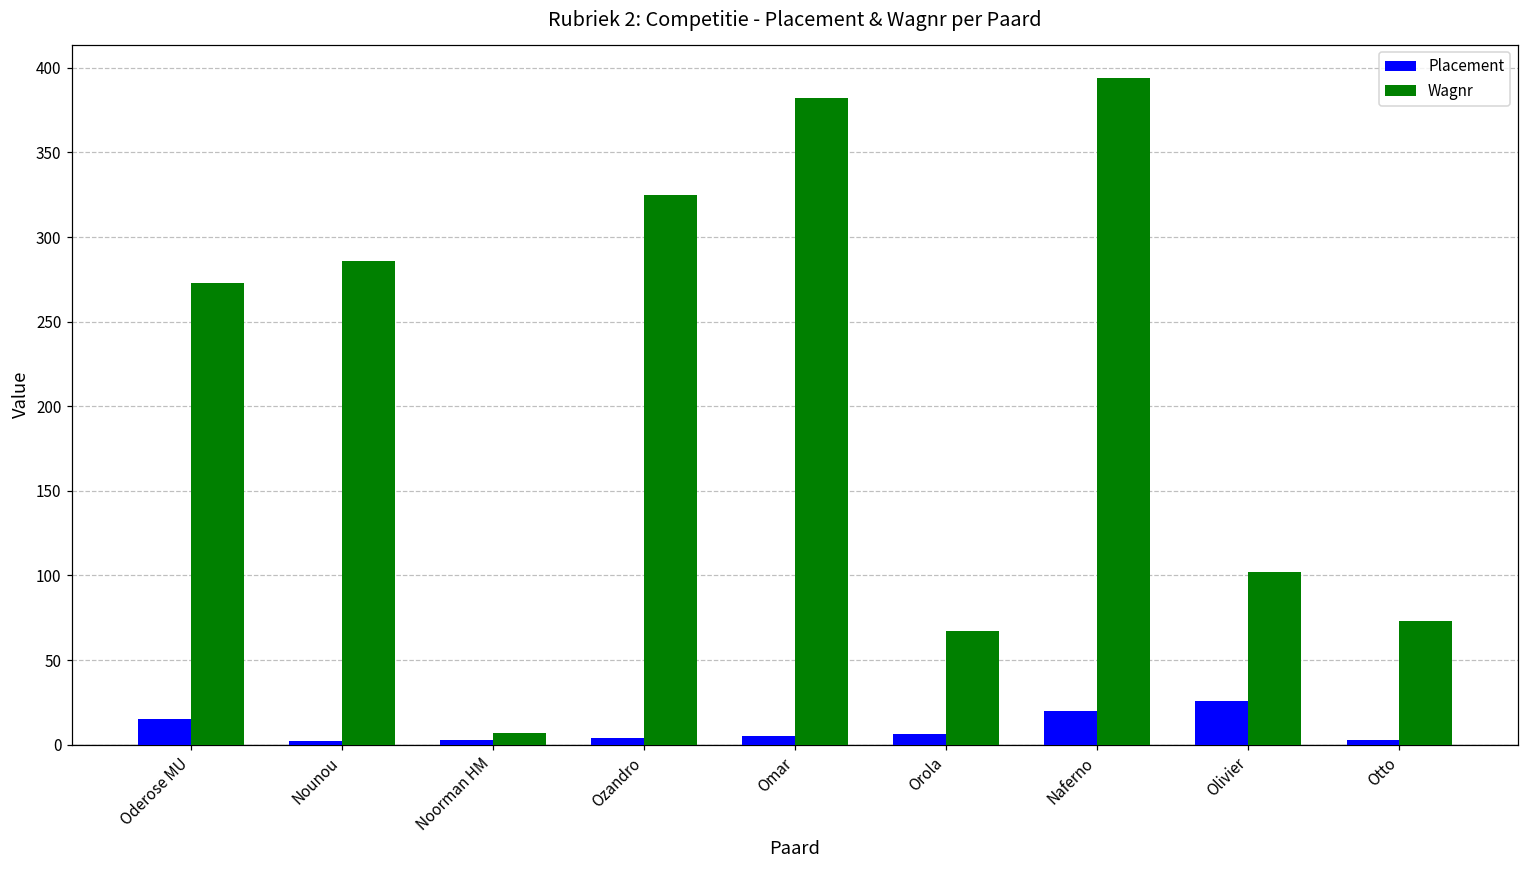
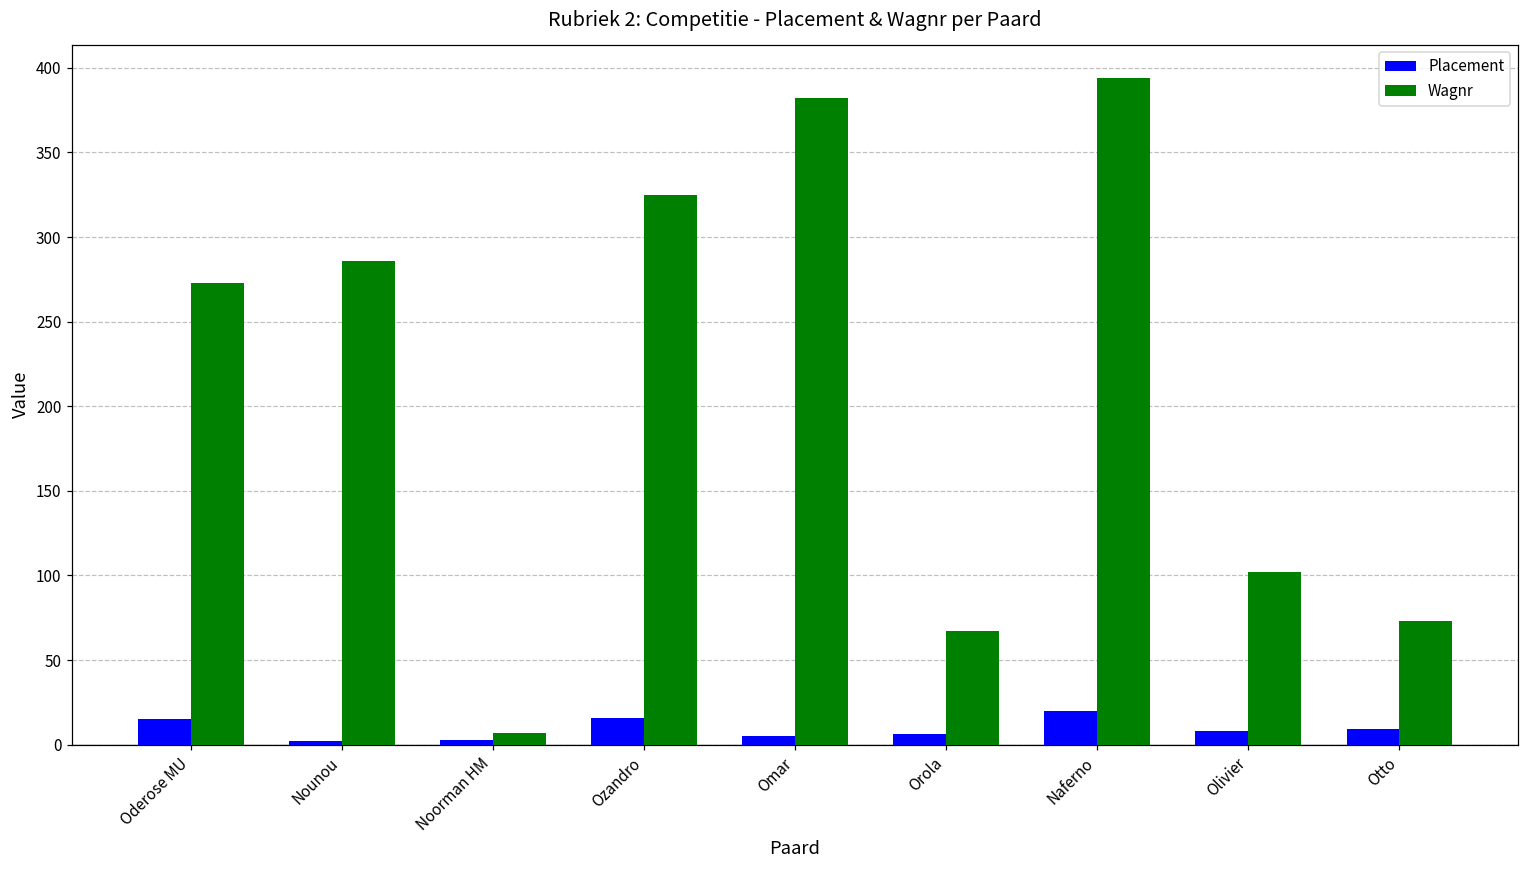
Placement, Ozandro: 4 -> 16
Placement, Olivier: 26 -> 8
Placement, Otto: 3 -> 9
